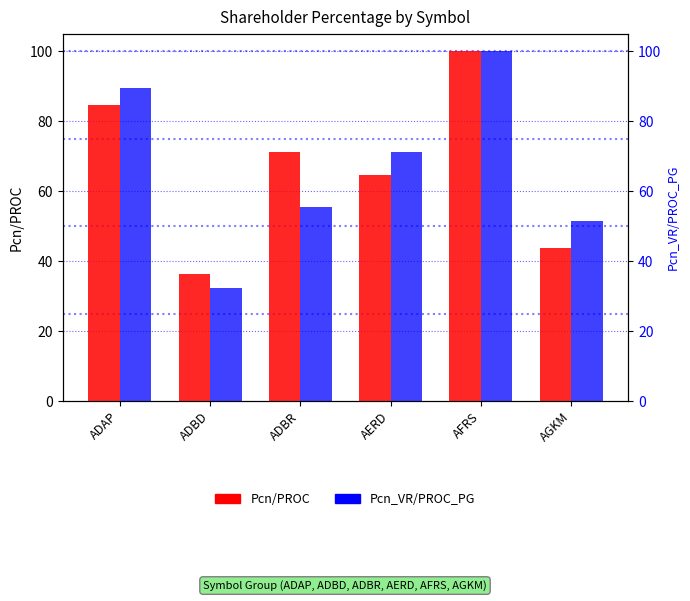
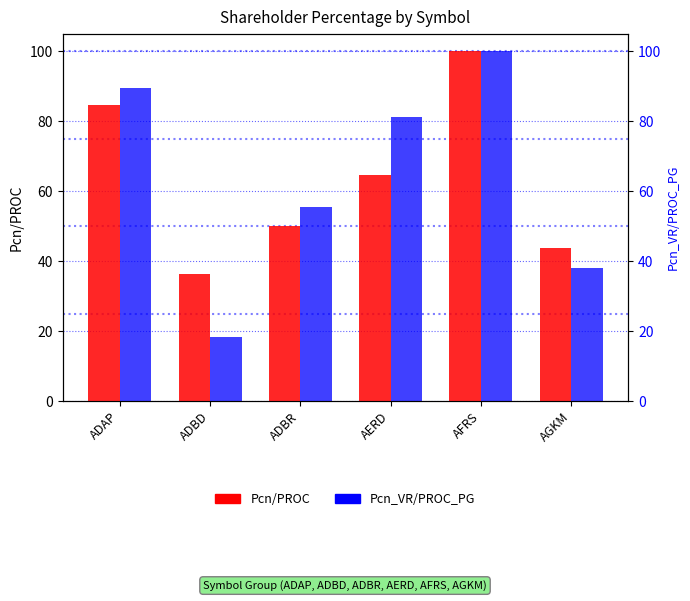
Pcn_VR/PROC_PG, ADBD: 32 -> 18
Pcn/PROC, ADBR: 71 -> 50
Pcn_VR/PROC_PG, AERD: 71 -> 81
Pcn_VR/PROC_PG, AGKM: 52 -> 38
